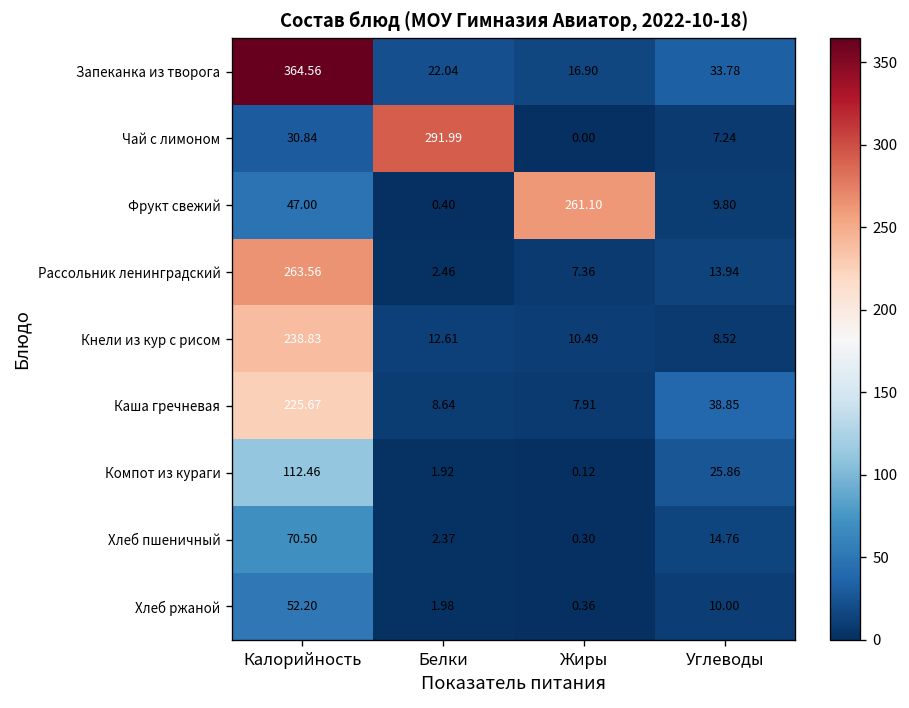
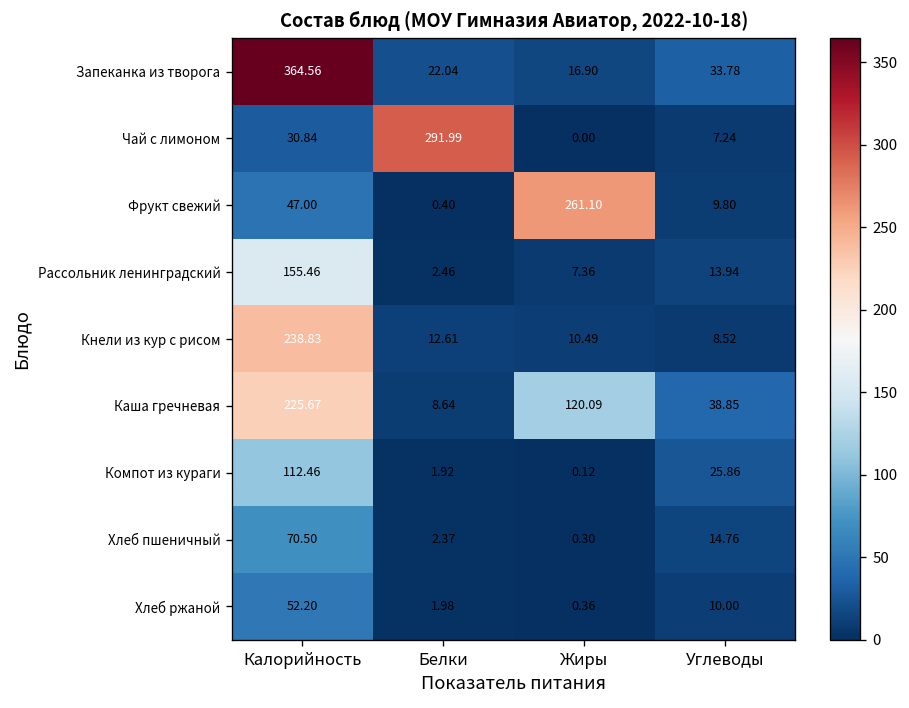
Рассольник ленинградский, Калорийность: 263.56 -> 155.46
Каша гречневая, Жиры: 7.91 -> 120.09
